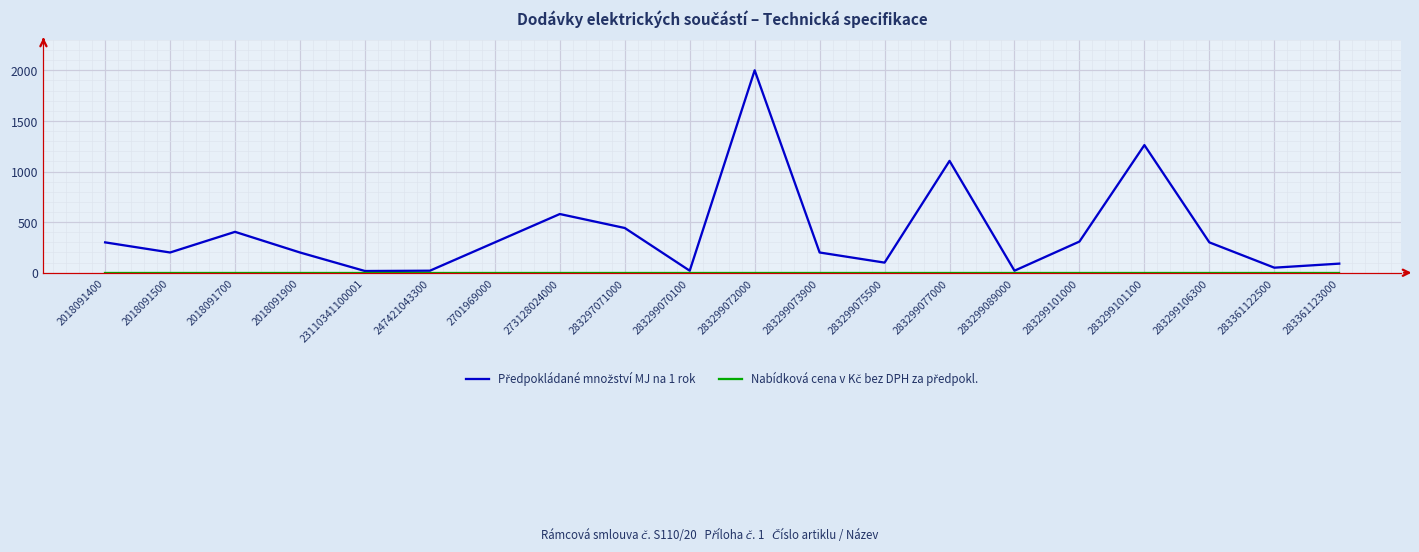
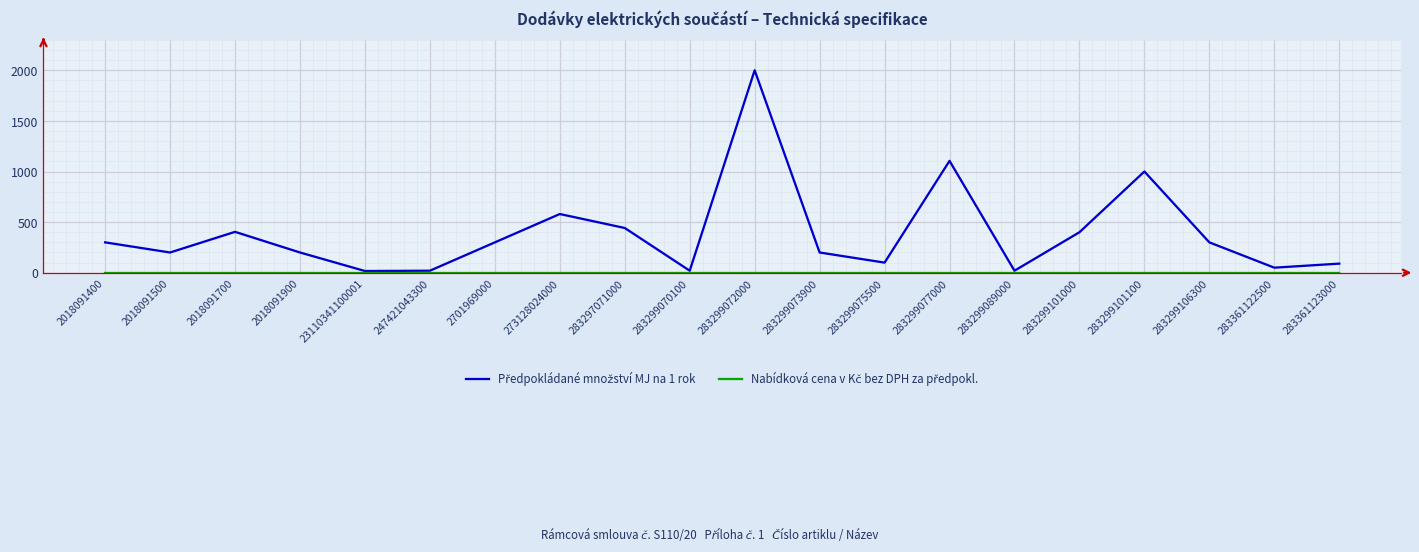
Předpokládané množství MJ na 1 rok, 283299101000: 300 -> 400
Předpokládané množství MJ na 1 rok, 283299101100: 1300 -> 1000
